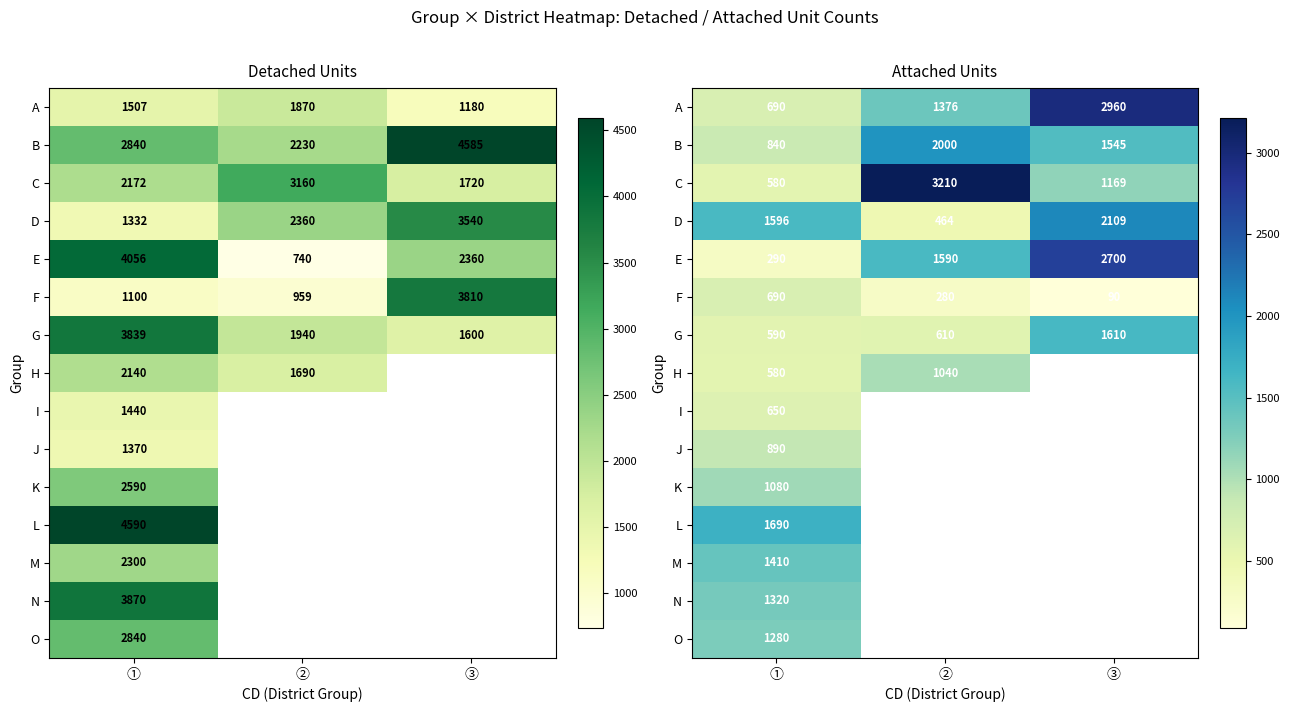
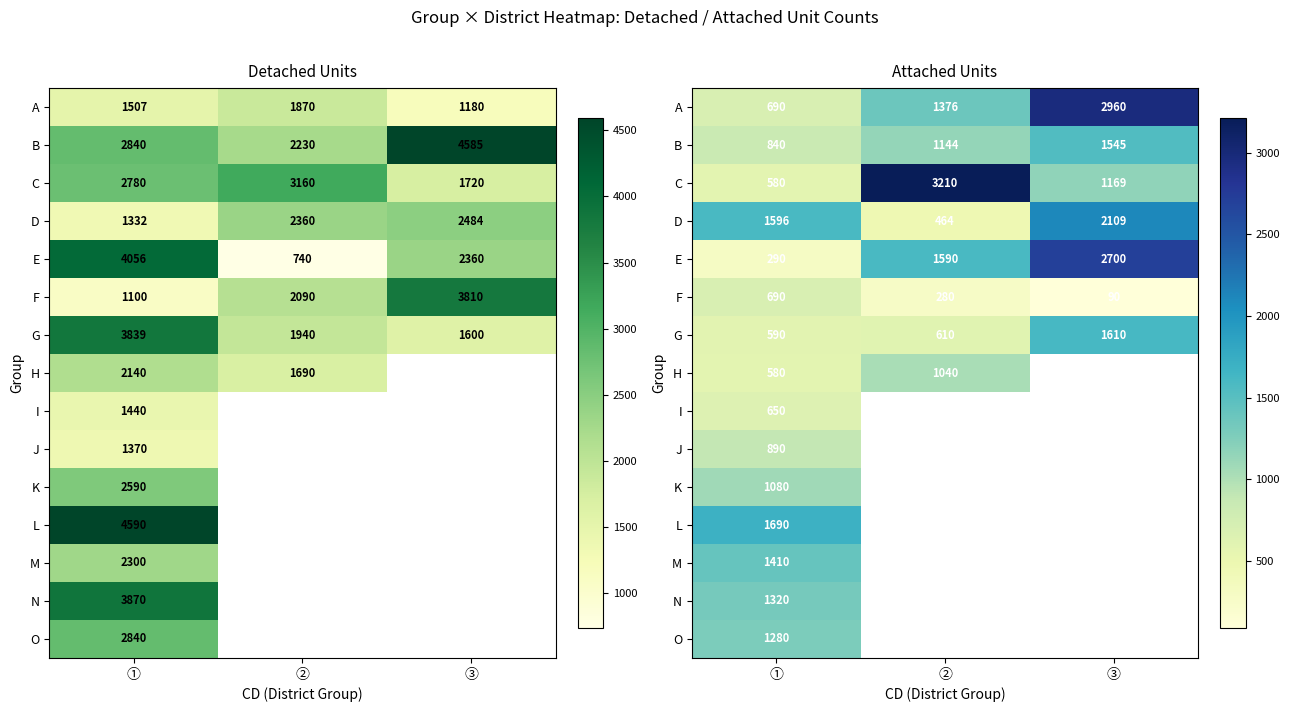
Detached Units, C, ①: 2172 -> 2780
Detached Units, D, ③: 3540 -> 2484
Detached Units, F, ②: 959 -> 2090
Attached Units, B, ②: 2000 -> 1144
